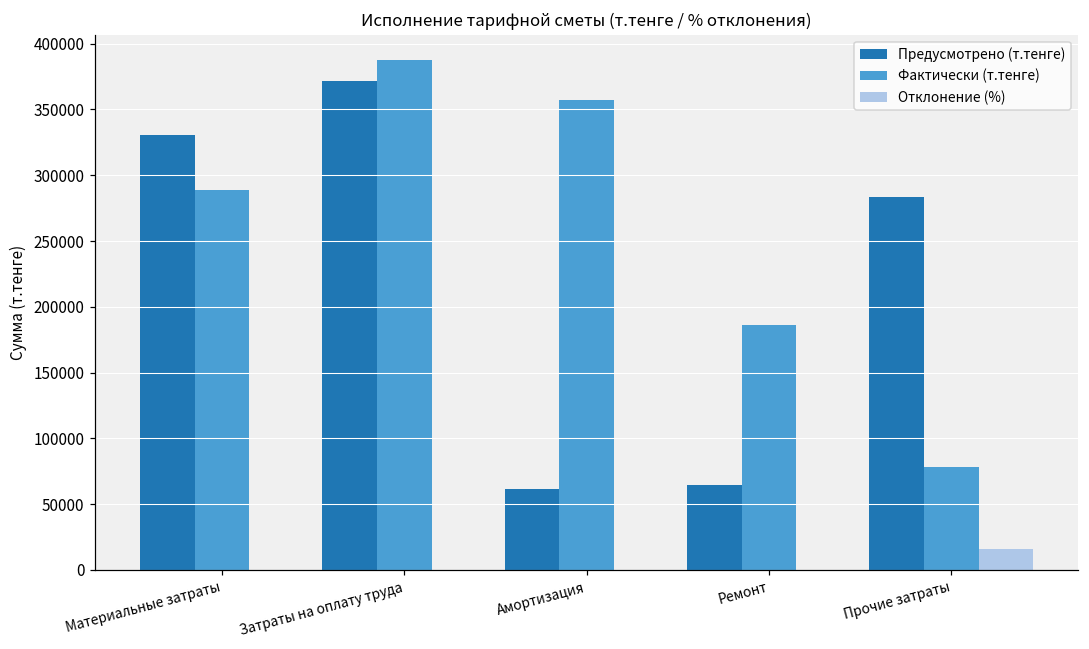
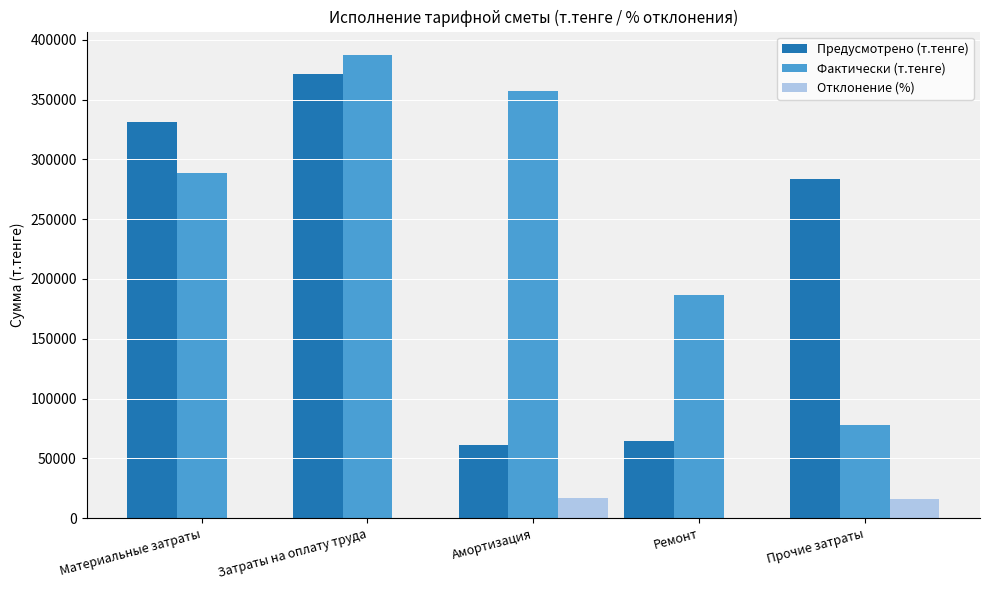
Отклонение (%), Амортизация: 0 -> 17000
